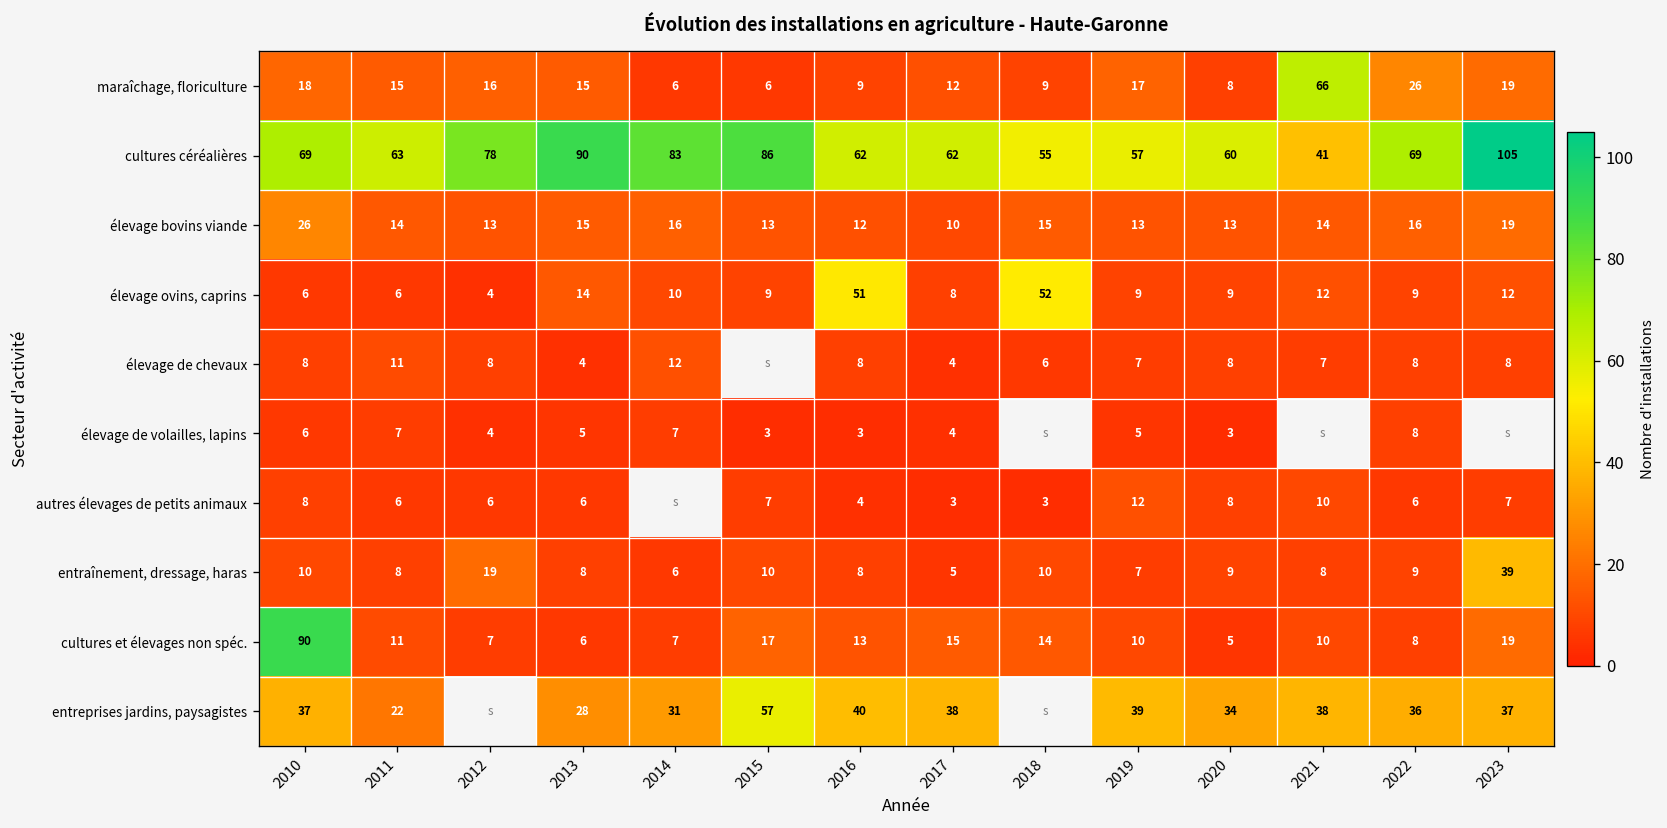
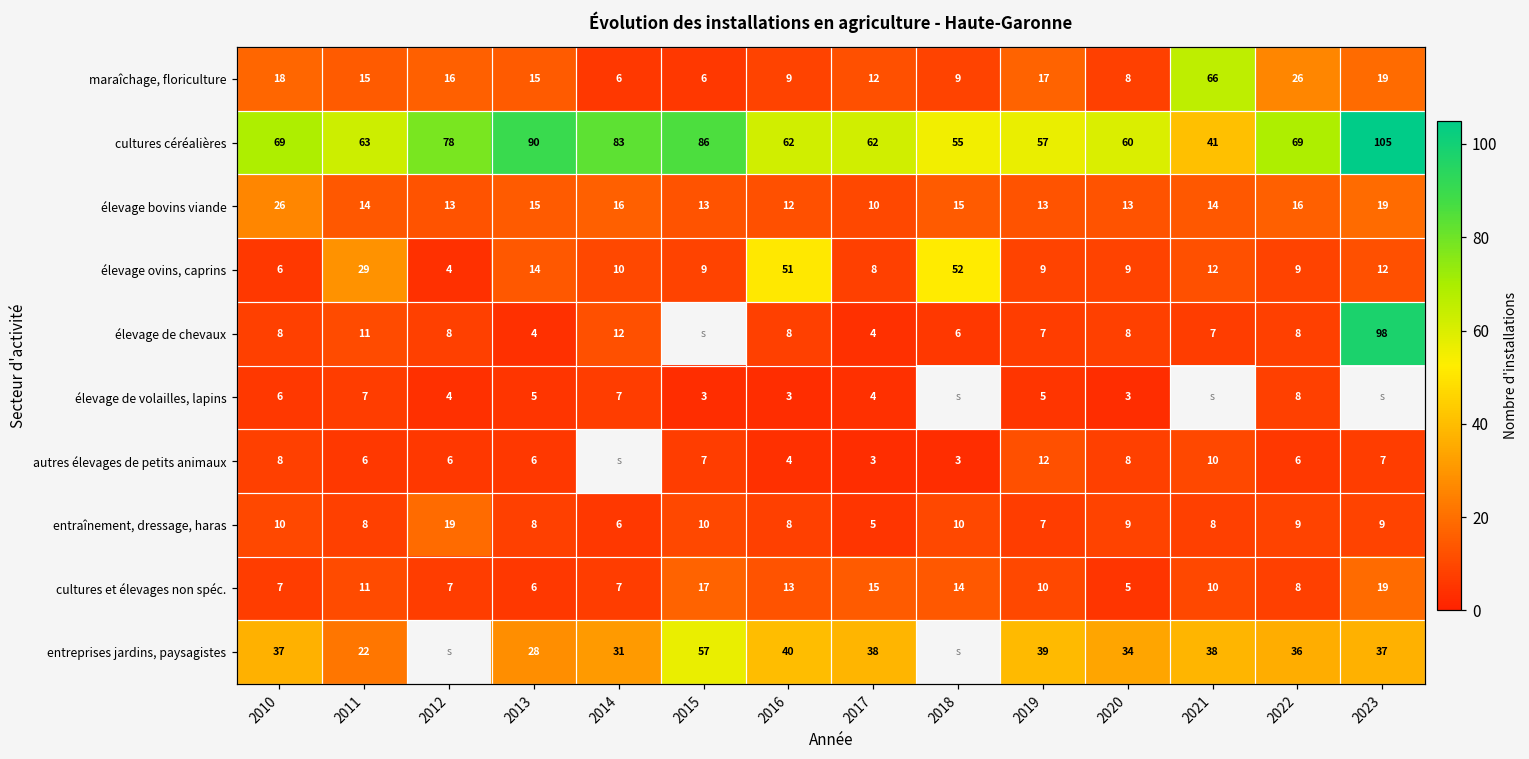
élevage ovins, caprins, 2011: 6 -> 29
élevage de chevaux, 2023: 8 -> 98
entraînement, dressage, haras, 2023: 39 -> 9
cultures et élevages non spéc., 2010: 90 -> 7
